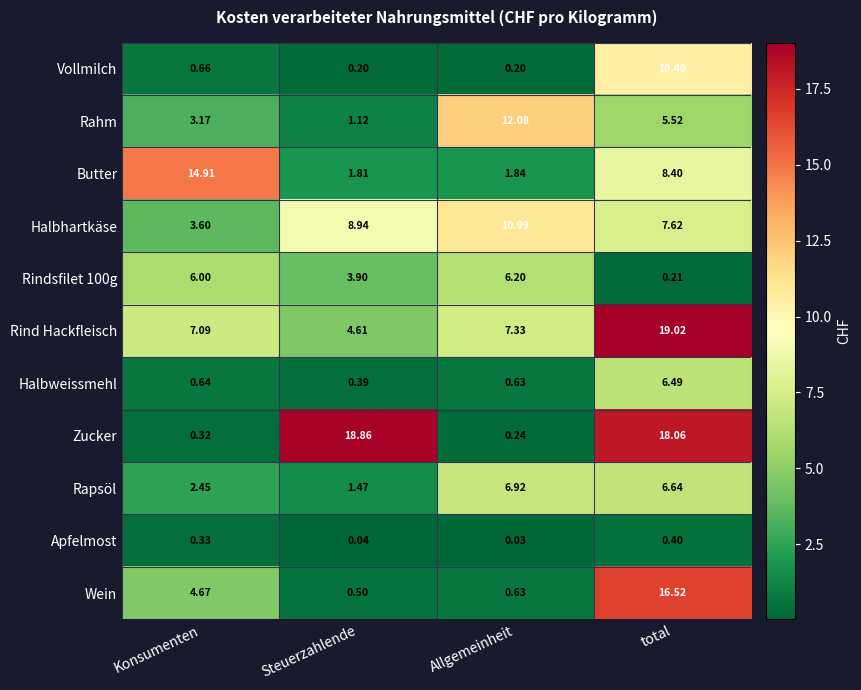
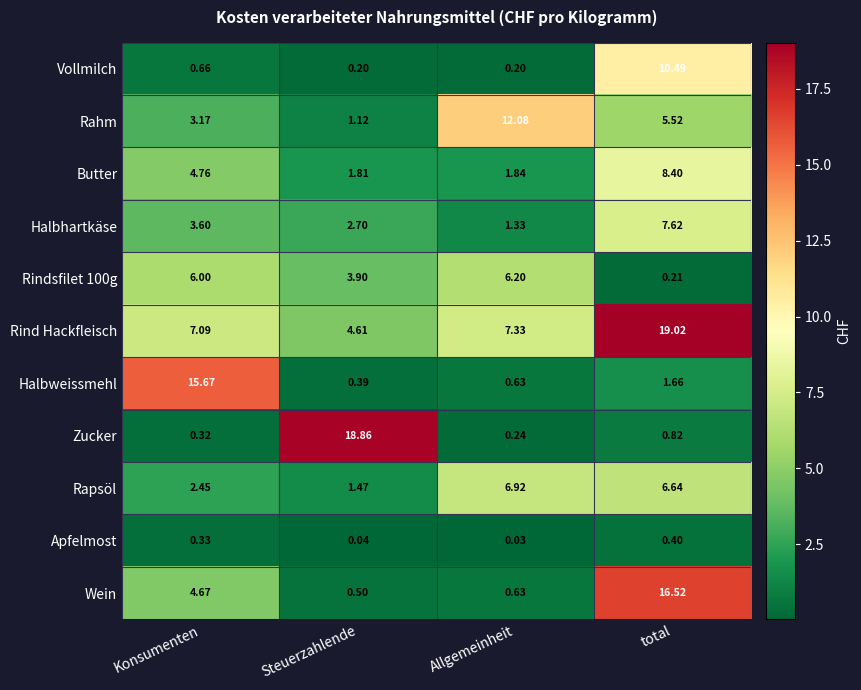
Butter, Konsumenten: 14.91 -> 4.76
Halbhartkäse, Steuerzahlende: 8.94 -> 2.70
Halbhartkäse, Allgemeinheit: 10.99 -> 1.33
Halbweissmehl, Konsumenten: 0.64 -> 15.67
Halbweissmehl, total: 6.49 -> 1.66
Zucker, total: 18.06 -> 0.82
